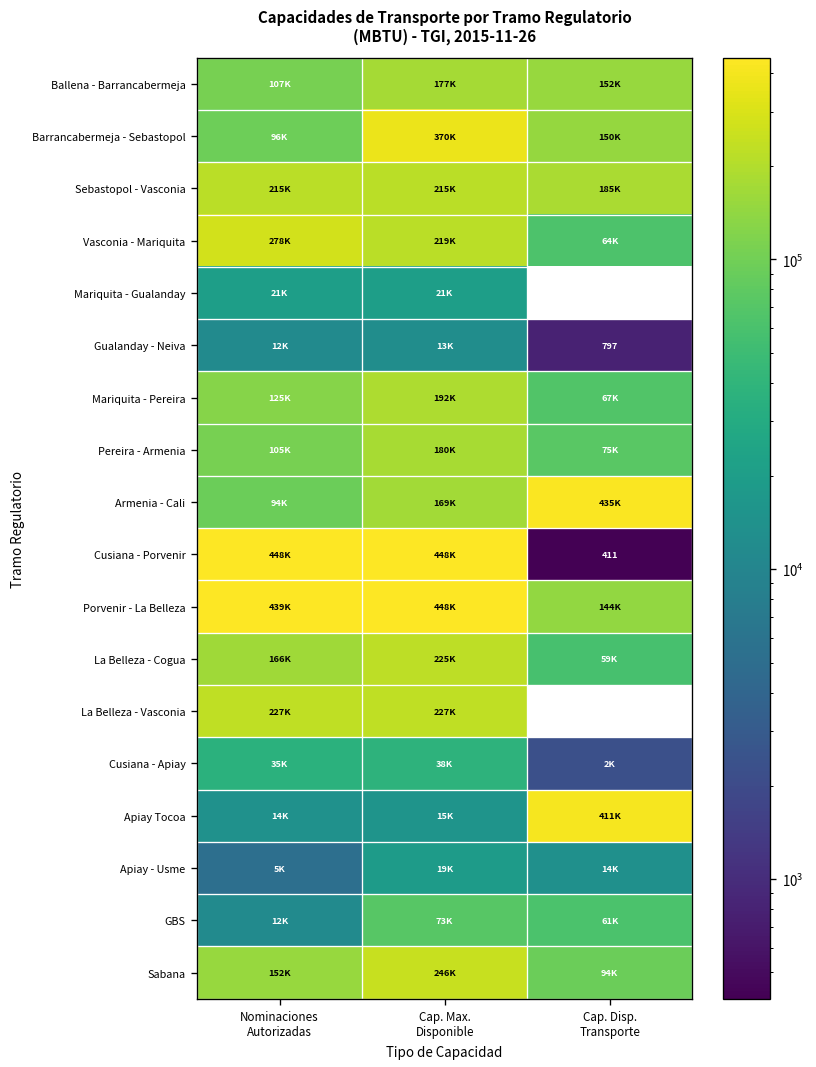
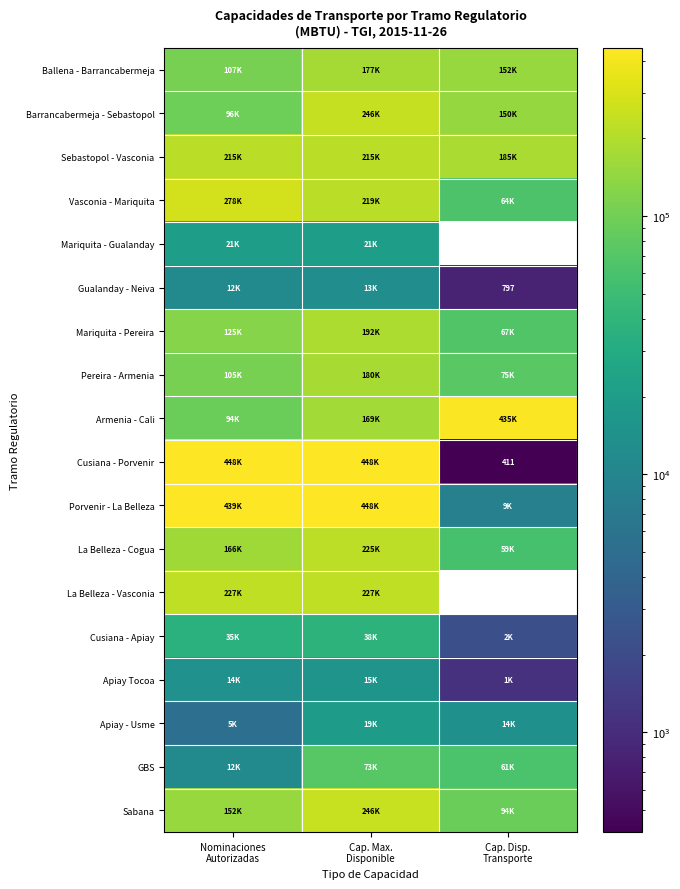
Barrancabermeja - Sebastopol, Cap. Max. Disponible: 370K -> 246K
Porvenir - La Belleza, Cap. Disp. Transporte: 144K -> 9K
Apiay Tocoa, Cap. Disp. Transporte: 411K -> 1K
